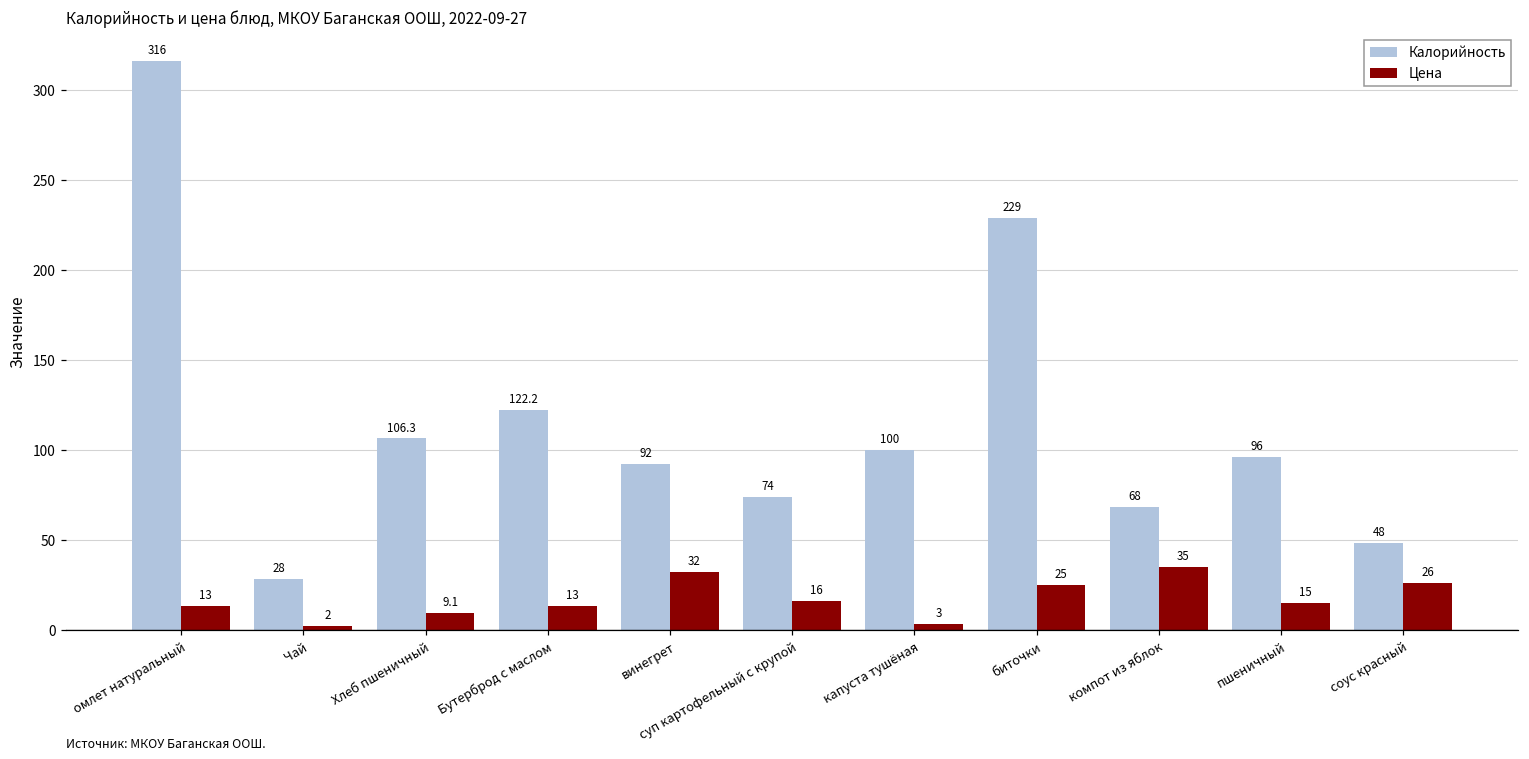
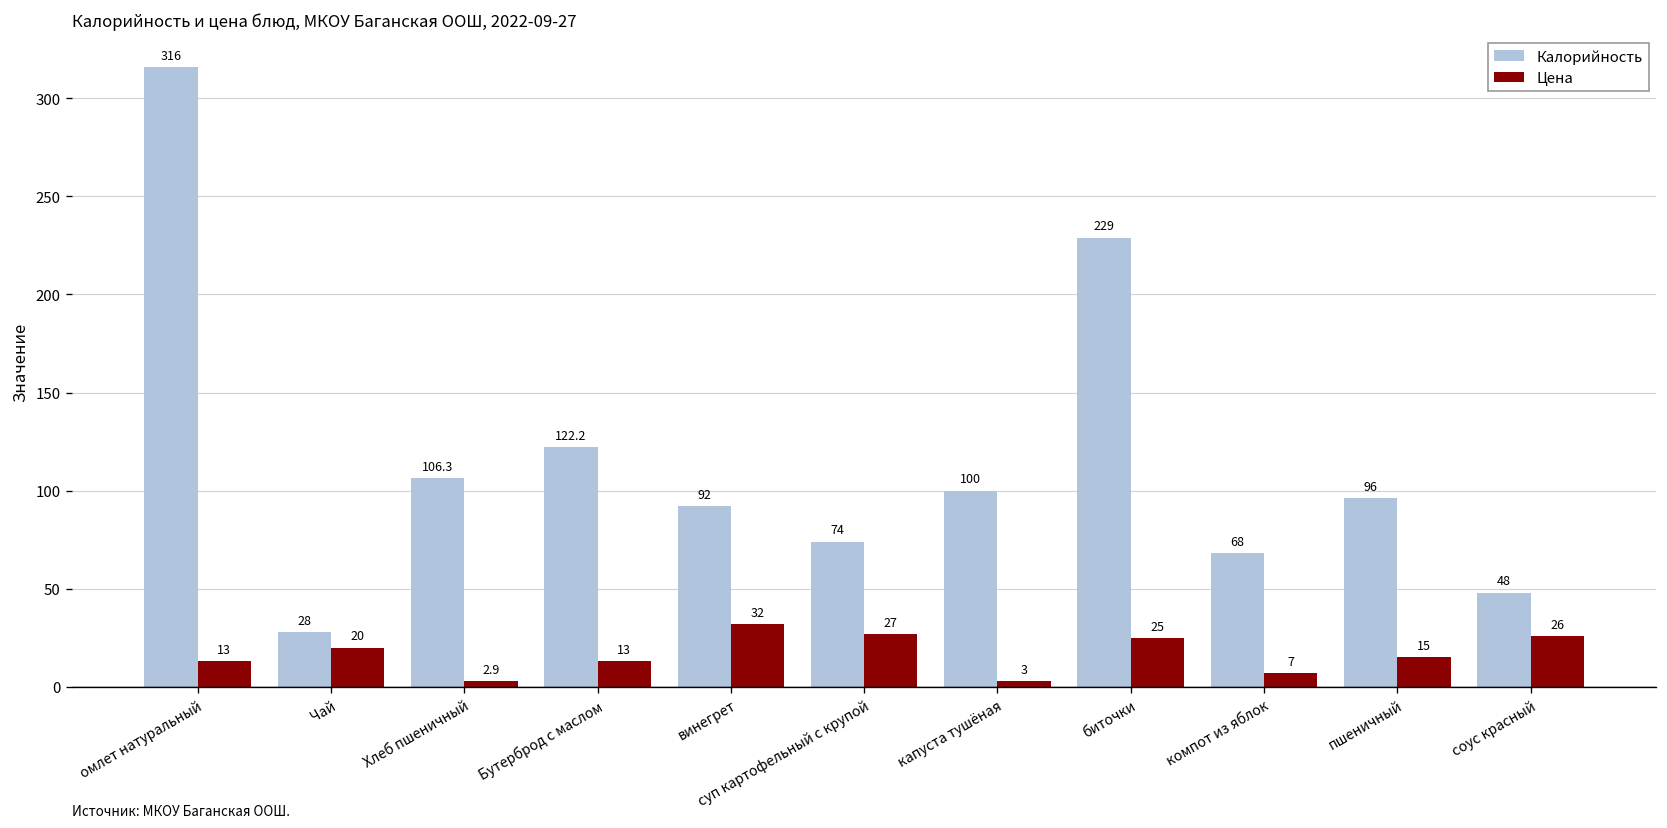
Цена, Чай: 2 -> 20
Цена, Хлеб пшеничный: 9.1 -> 2.9
Цена, суп картофельный с крупой: 16 -> 27
Цена, компот из яблок: 35 -> 7
